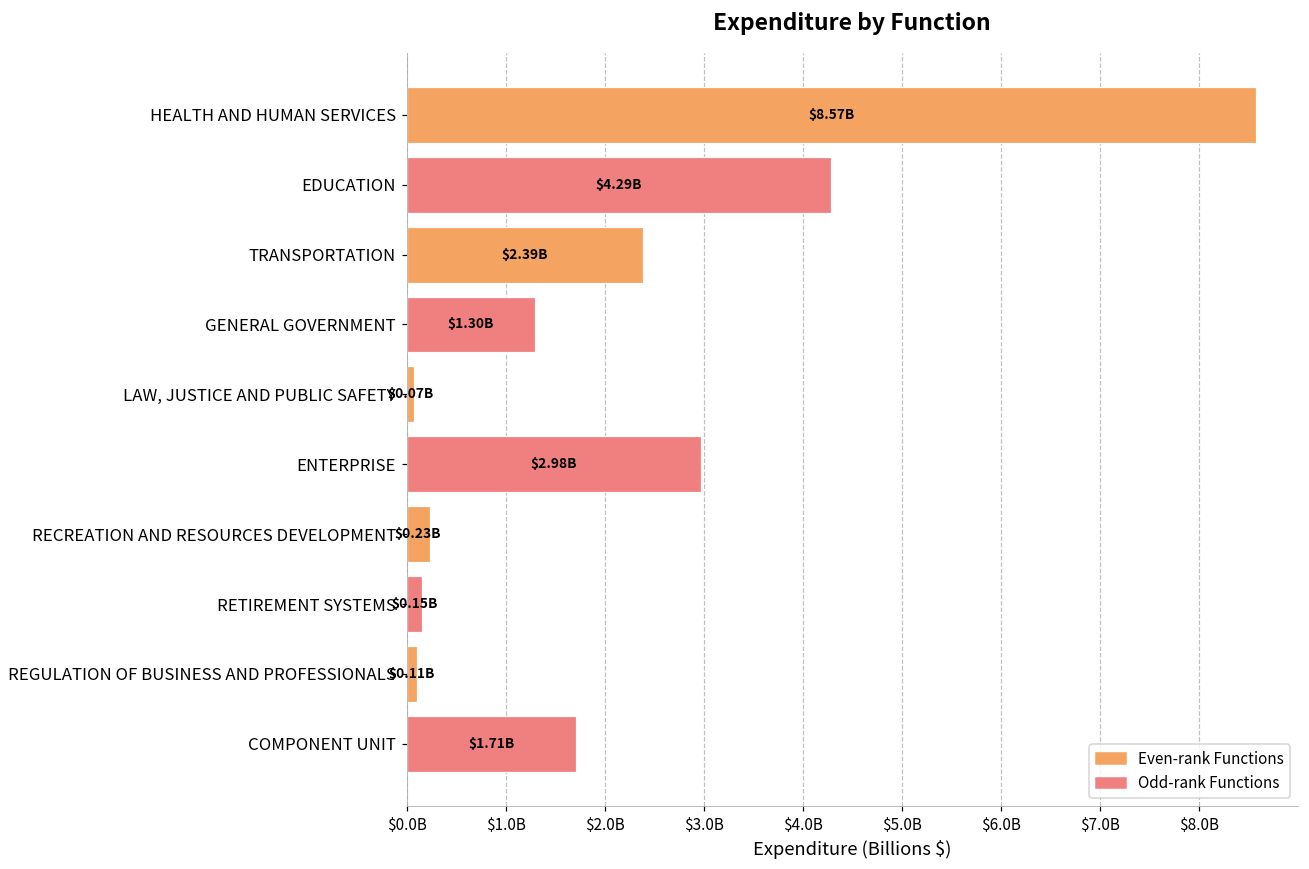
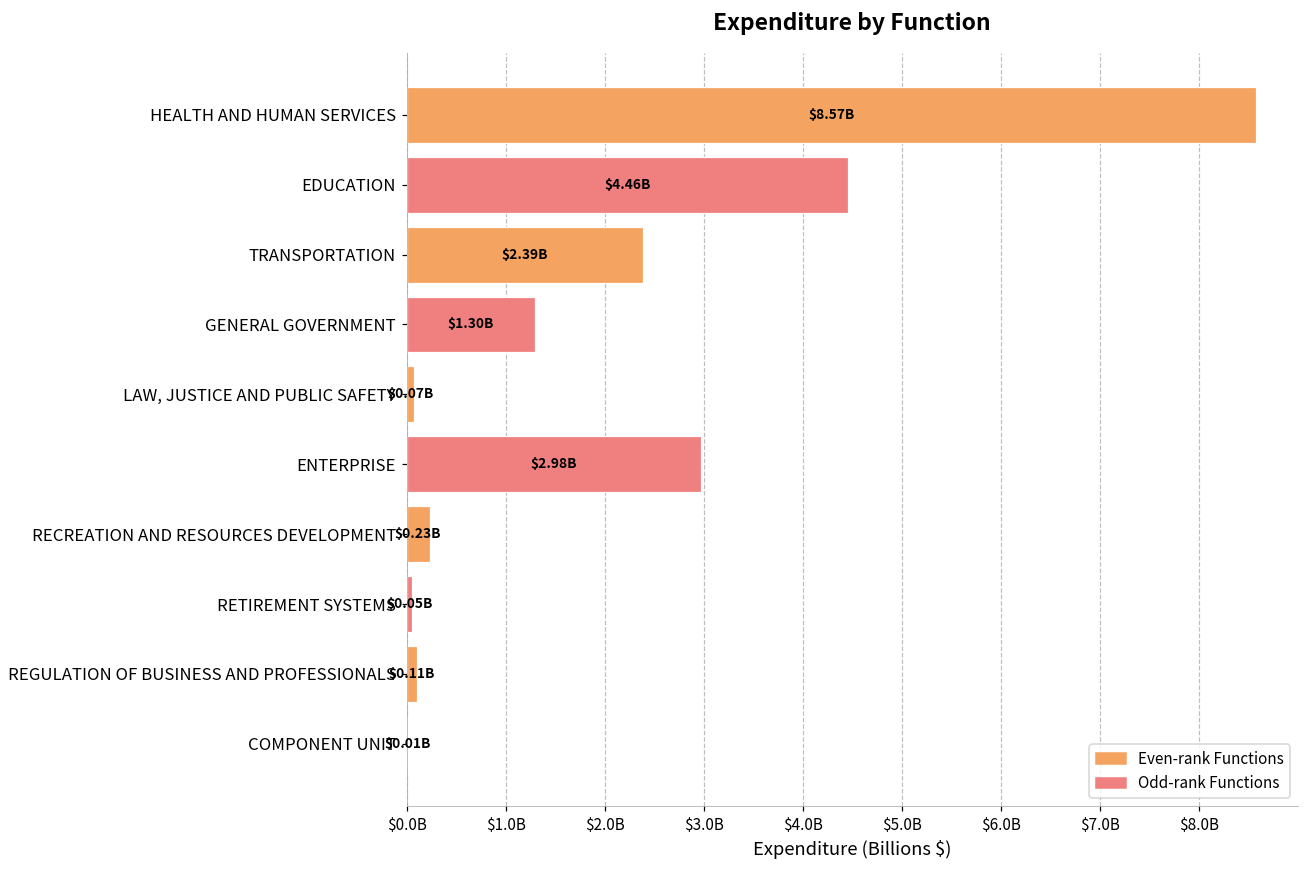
EDUCATION: $4.29B -> $4.46B
RETIREMENT SYSTEMS: $0.15B -> $0.05B
COMPONENT UNIT: $1.71B -> $0.01B
